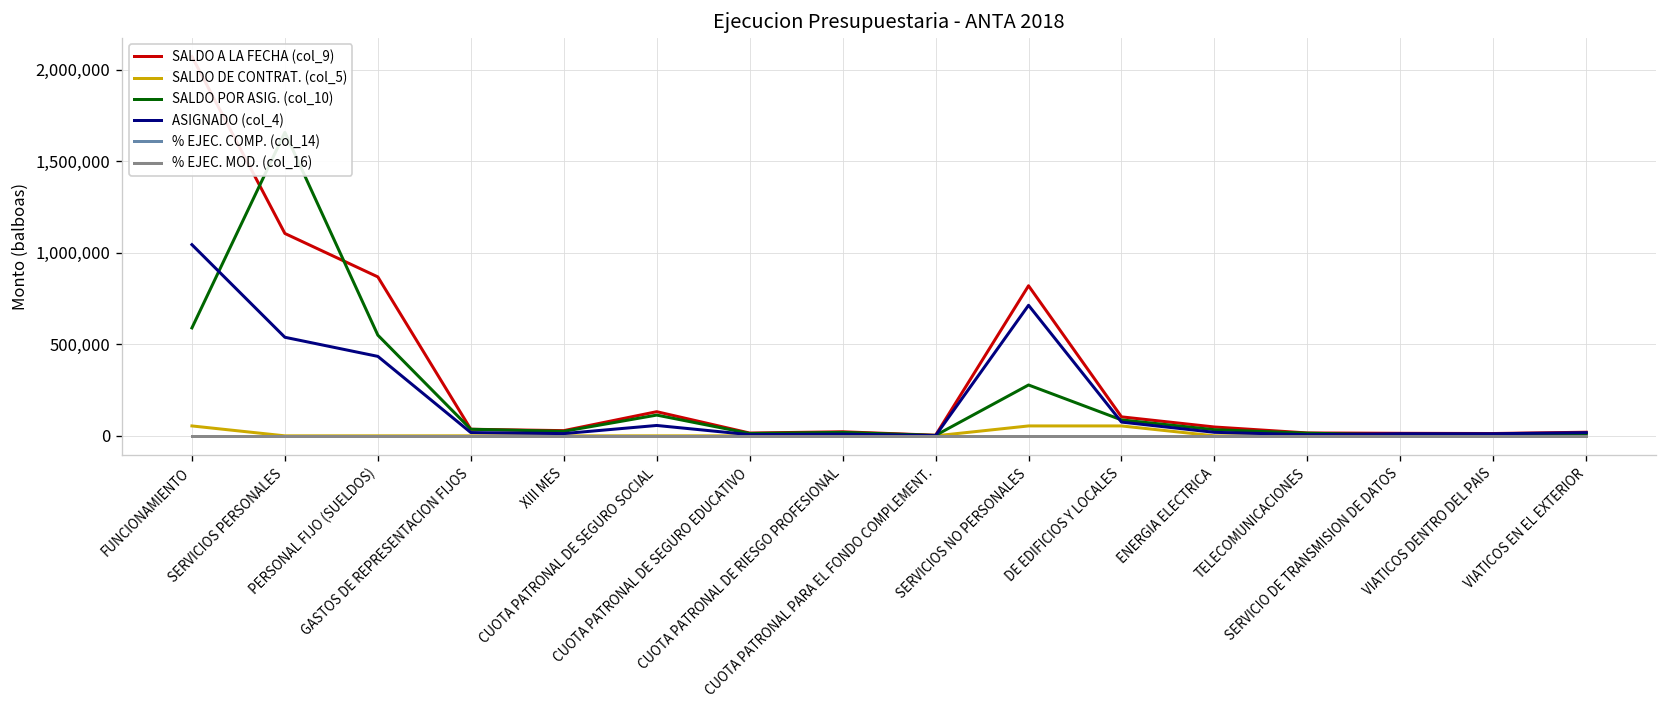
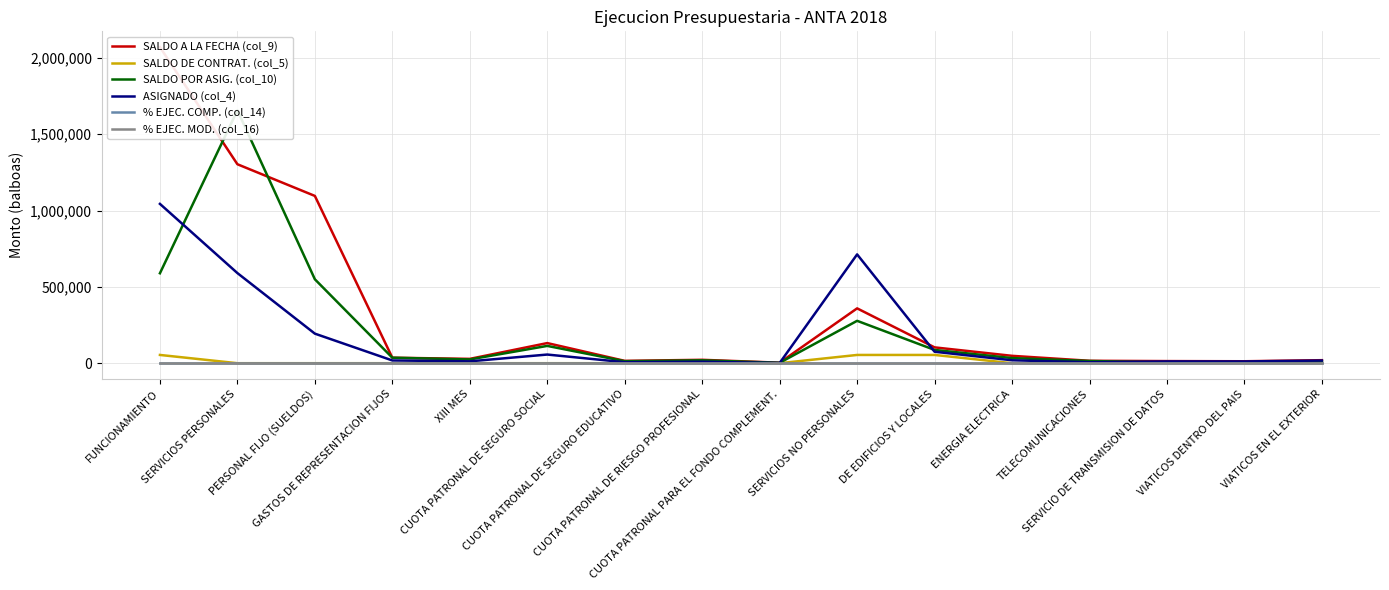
SALDO A LA FECHA (col_9), SERVICIOS PERSONALES: 1,100,000 -> 1,300,000
ASIGNADO (col_4), SERVICIOS PERSONALES: 540,000 -> 590,000
SALDO A LA FECHA (col_9), PERSONAL FIJO (SUELDOS): 870,000 -> 1,100,000
ASIGNADO (col_4), PERSONAL FIJO (SUELDOS): 430,000 -> 190,000
SALDO A LA FECHA (col_9), SERVICIOS NO PERSONALES: 820,000 -> 360,000
